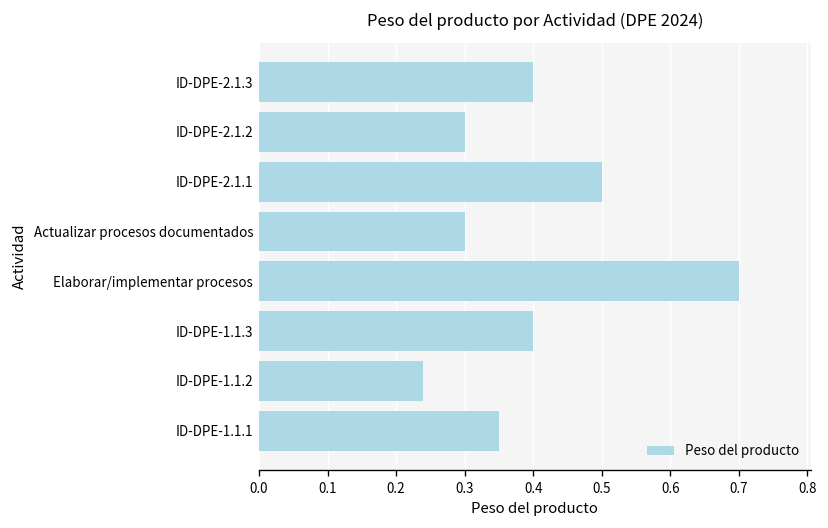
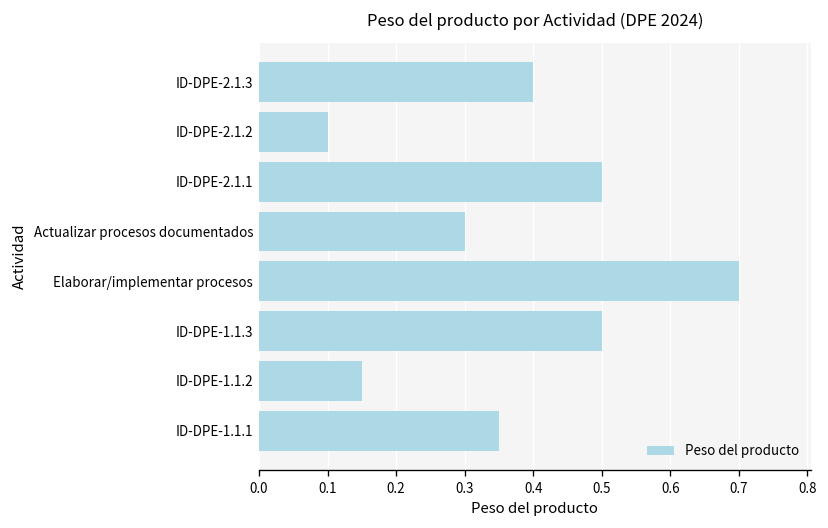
ID-DPE-2.1.2: 0.3 -> 0.1
ID-DPE-1.1.3: 0.4 -> 0.5
ID-DPE-1.1.2: 0.24 -> 0.15
